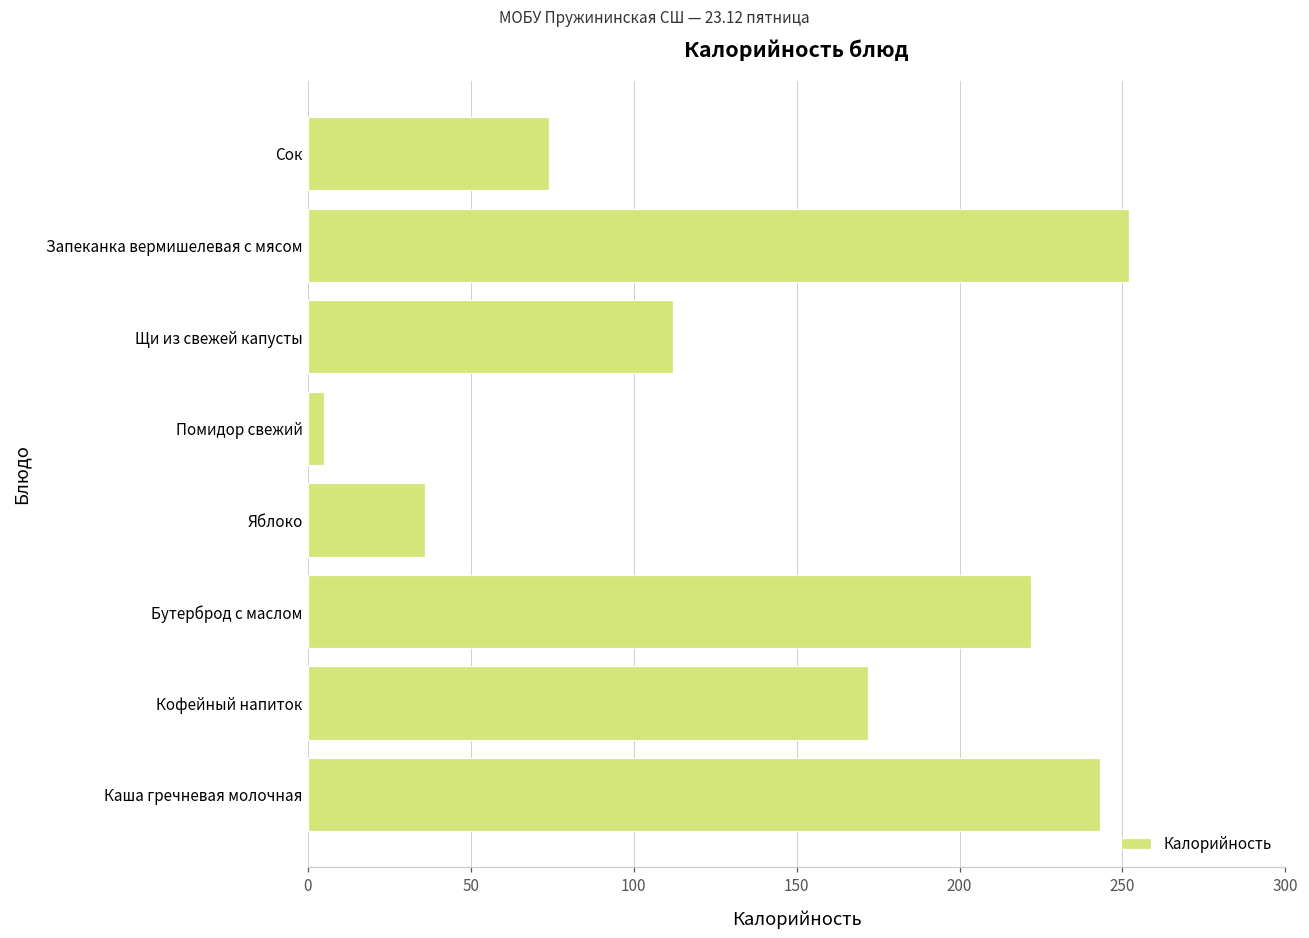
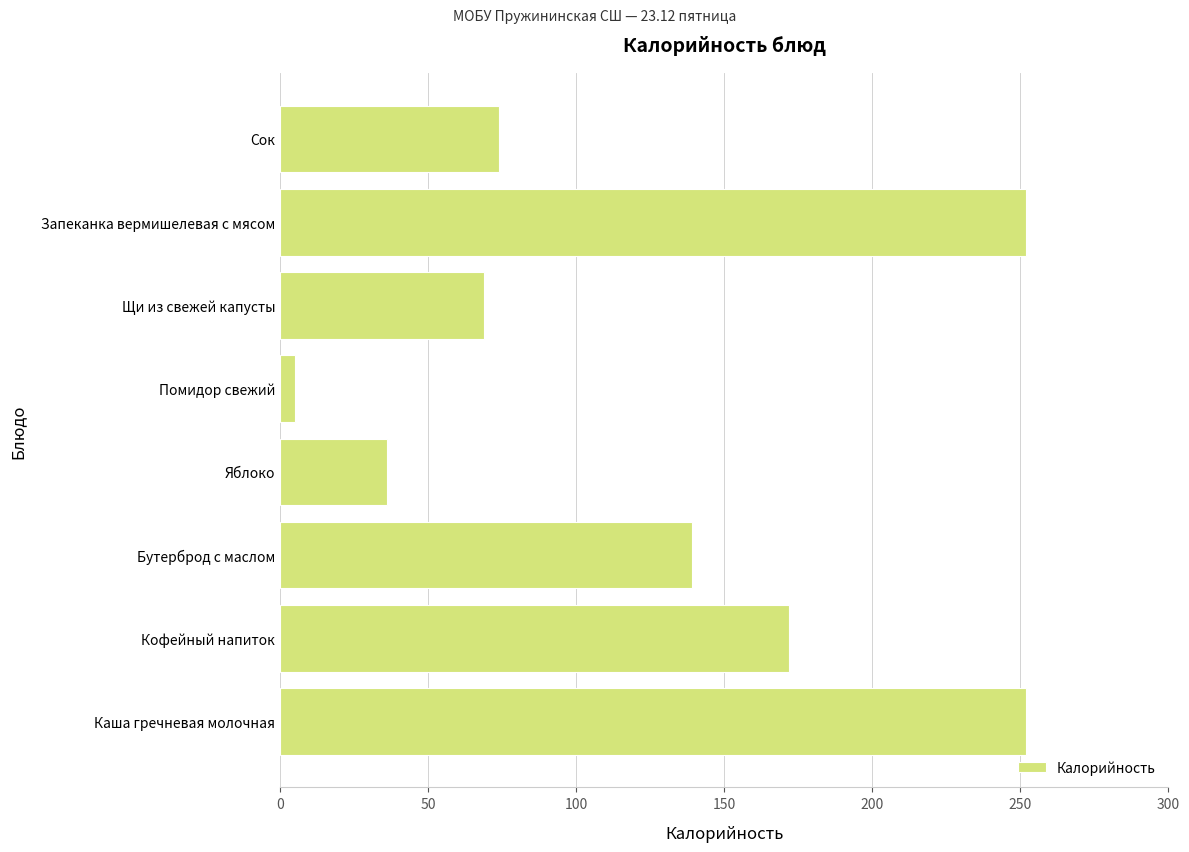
Щи из свежей капусты: 112 -> 69
Бутерброд с маслом: 222 -> 139
Каша гречневая молочная: 243 -> 252
